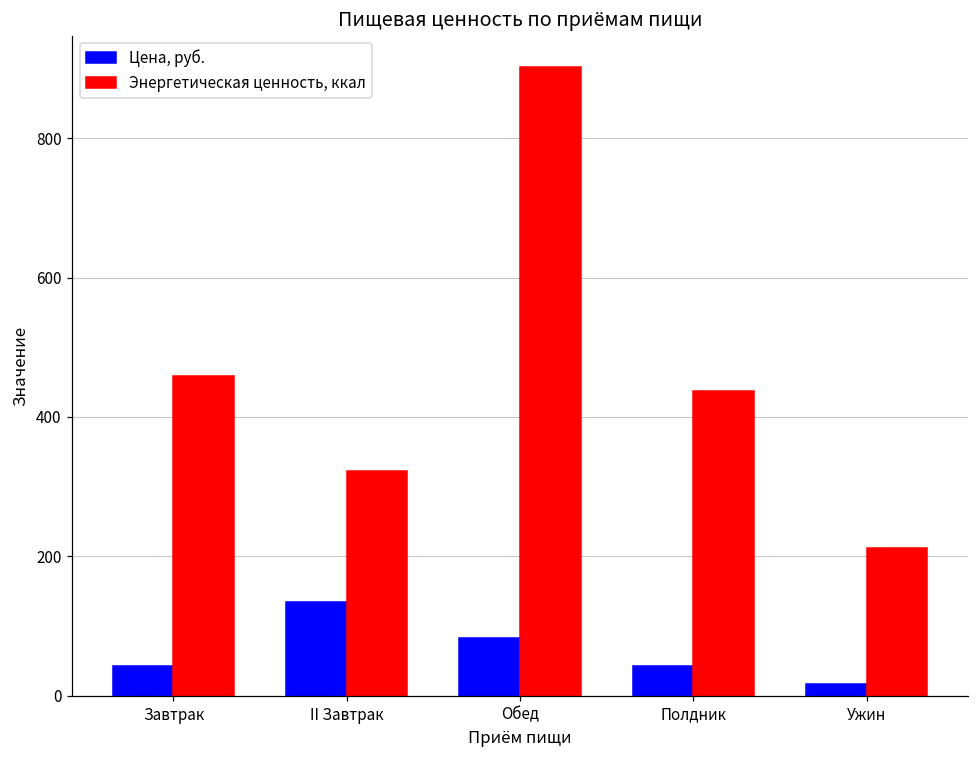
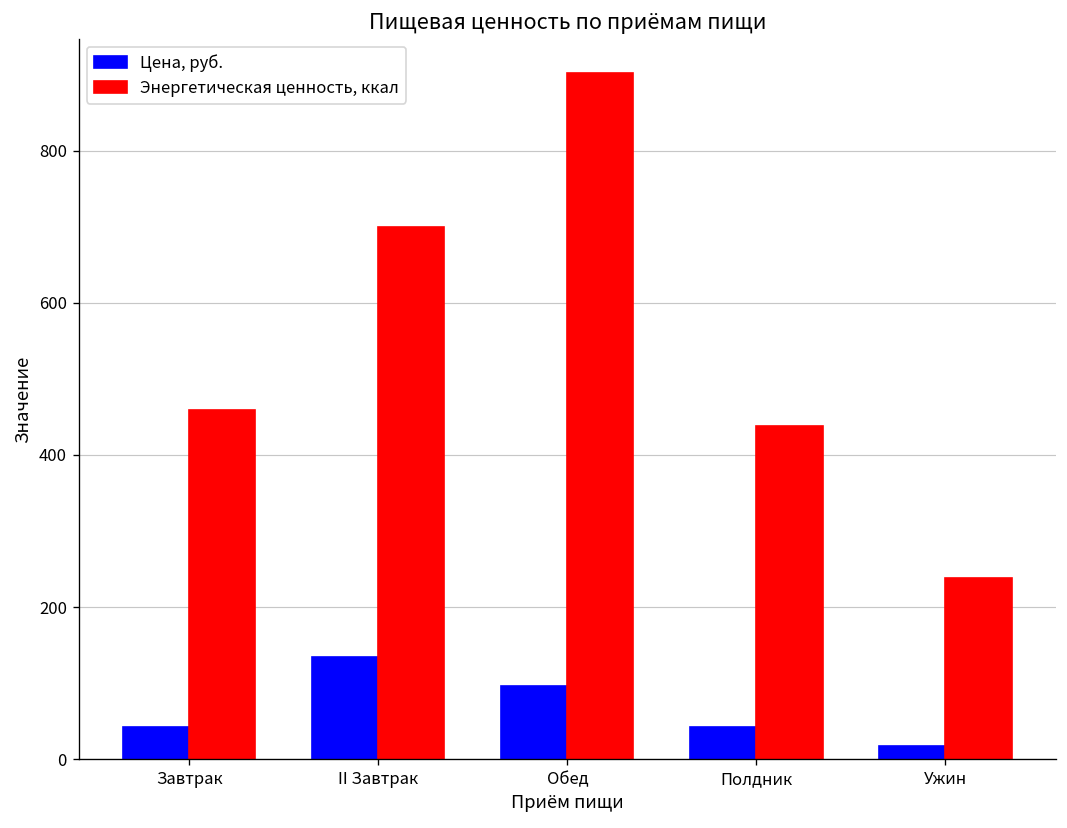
Энергетическая ценность, ккал, II Завтрак: 320 -> 700
Цена, руб., Обед: 80 -> 100
Энергетическая ценность, ккал, Ужин: 210 -> 240
